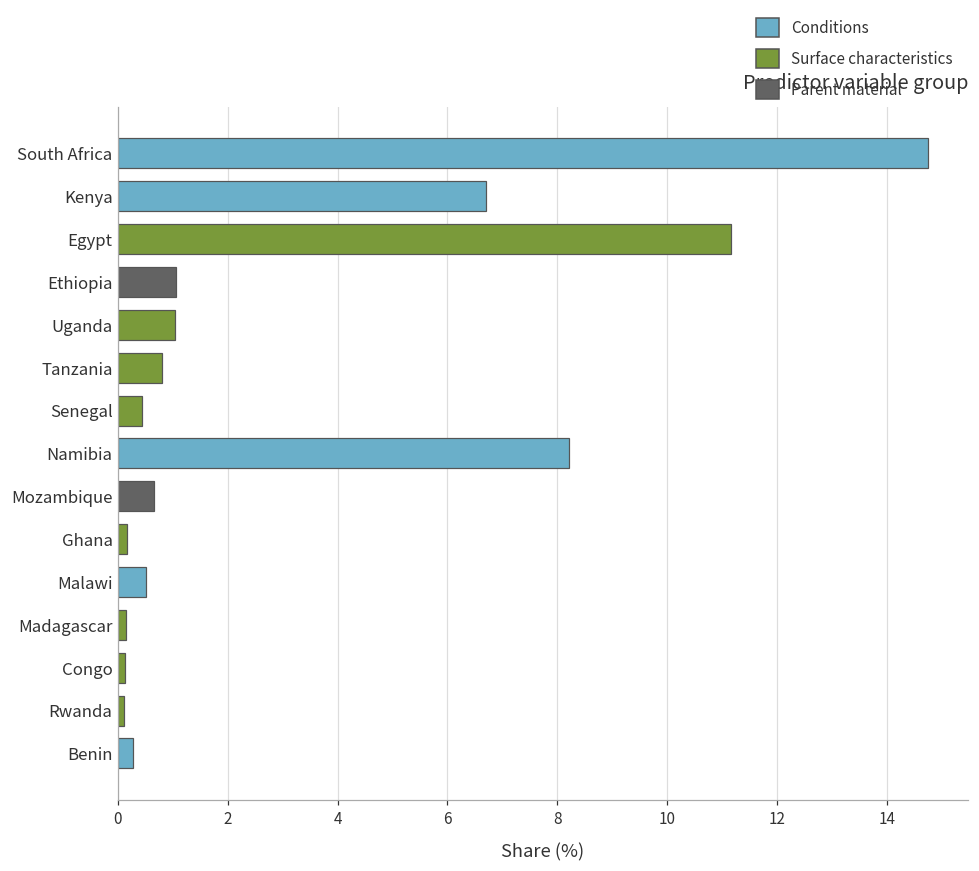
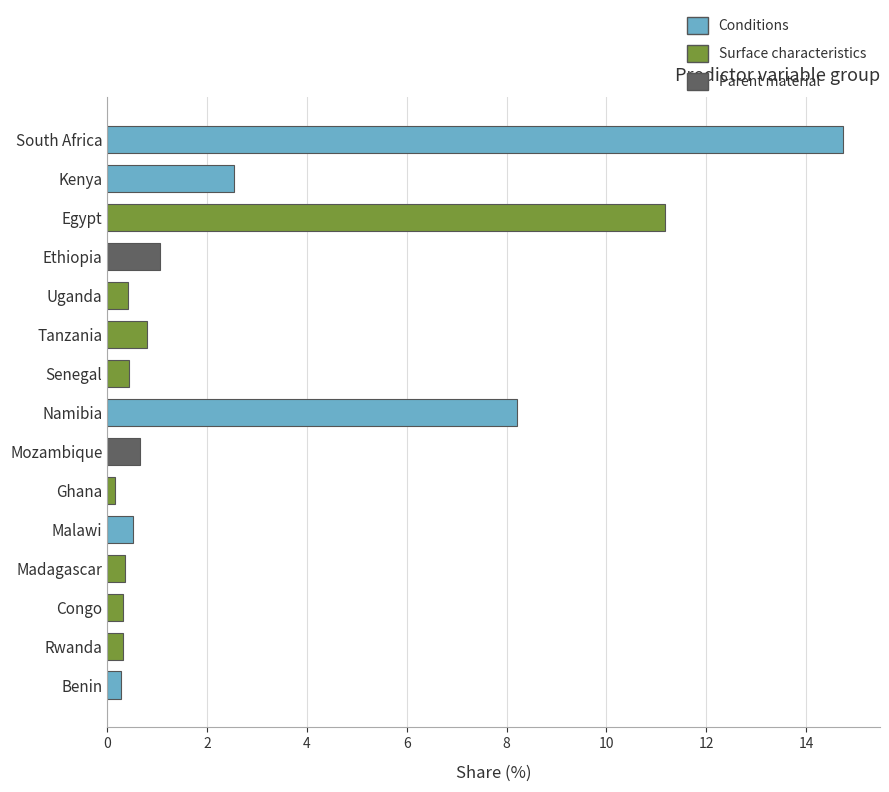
Kenya: 6.7 -> 2.5
Uganda: 1.0 -> 0.4
Madagascar: 0.2 -> 0.4
Congo: 0.1 -> 0.3
Rwanda: 0.1 -> 0.3
